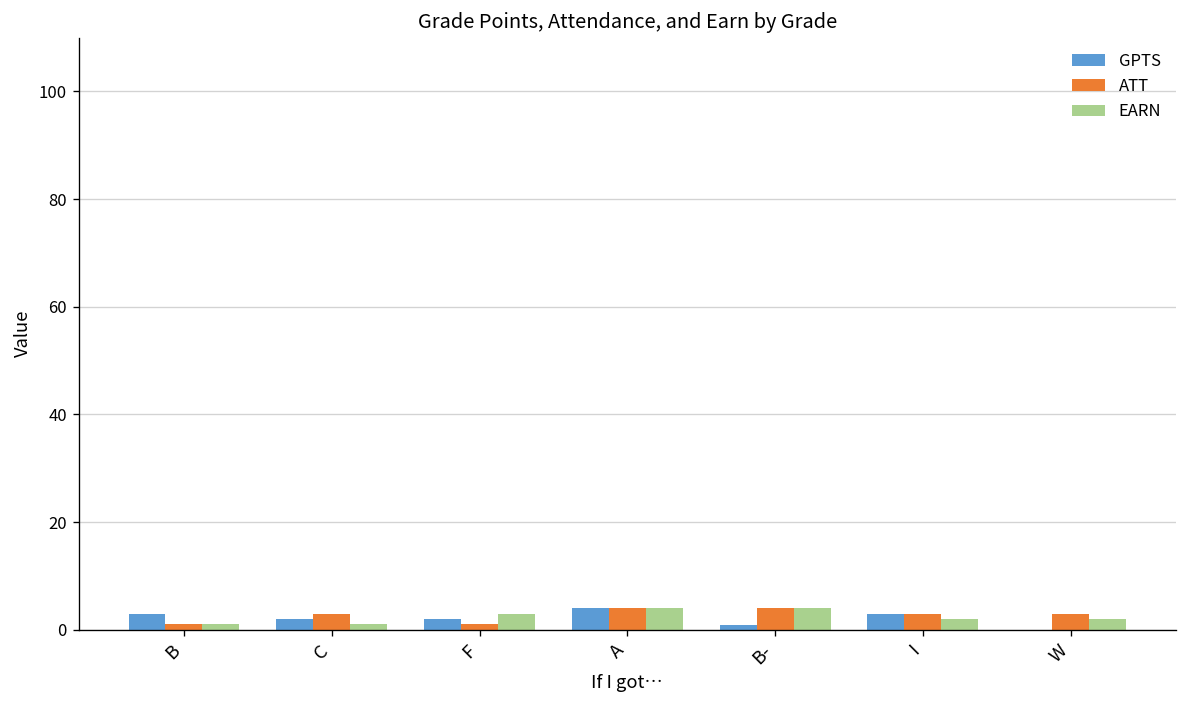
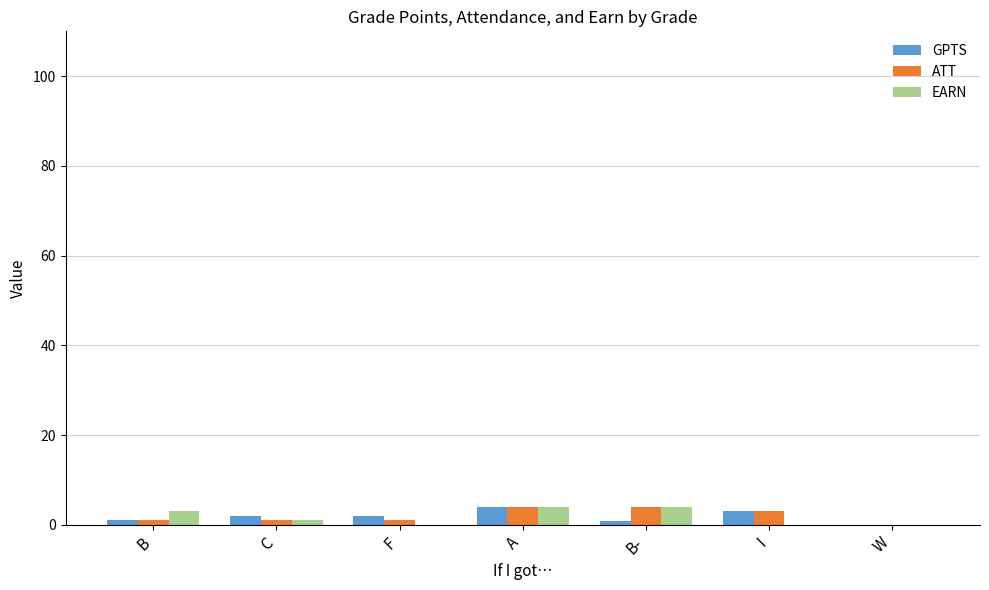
GPTS, B: 3 -> 1
EARN, B: 1 -> 3
ATT, C: 3 -> 1
EARN, F: 3 -> 0
EARN, I: 2 -> 0
ATT, W: 3 -> 0
EARN, W: 2 -> 0
